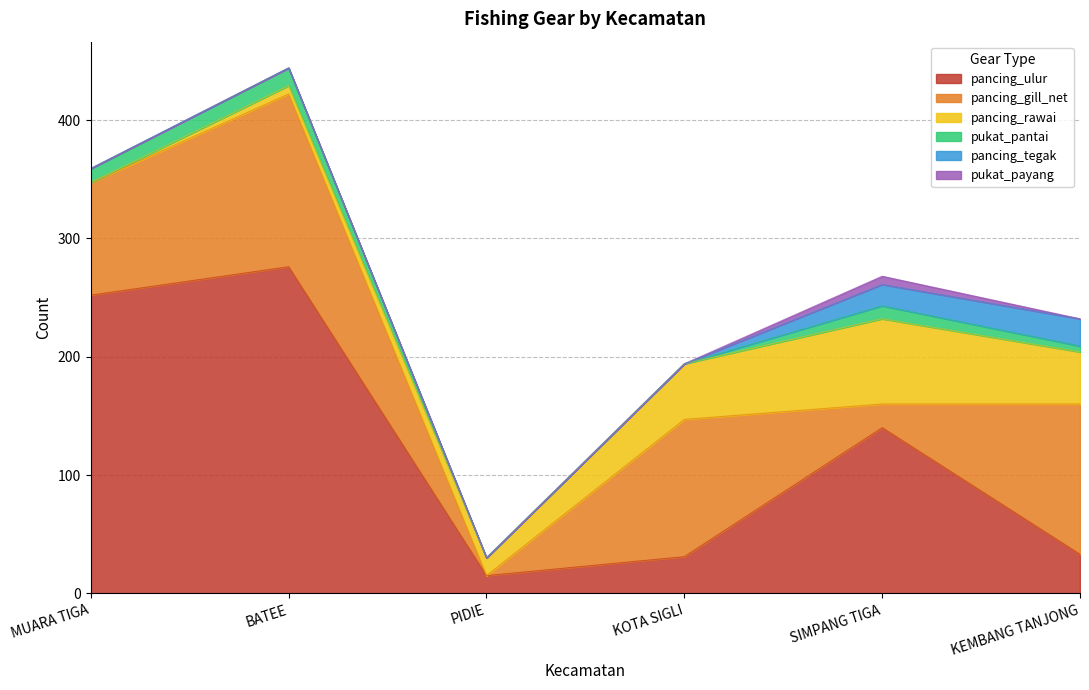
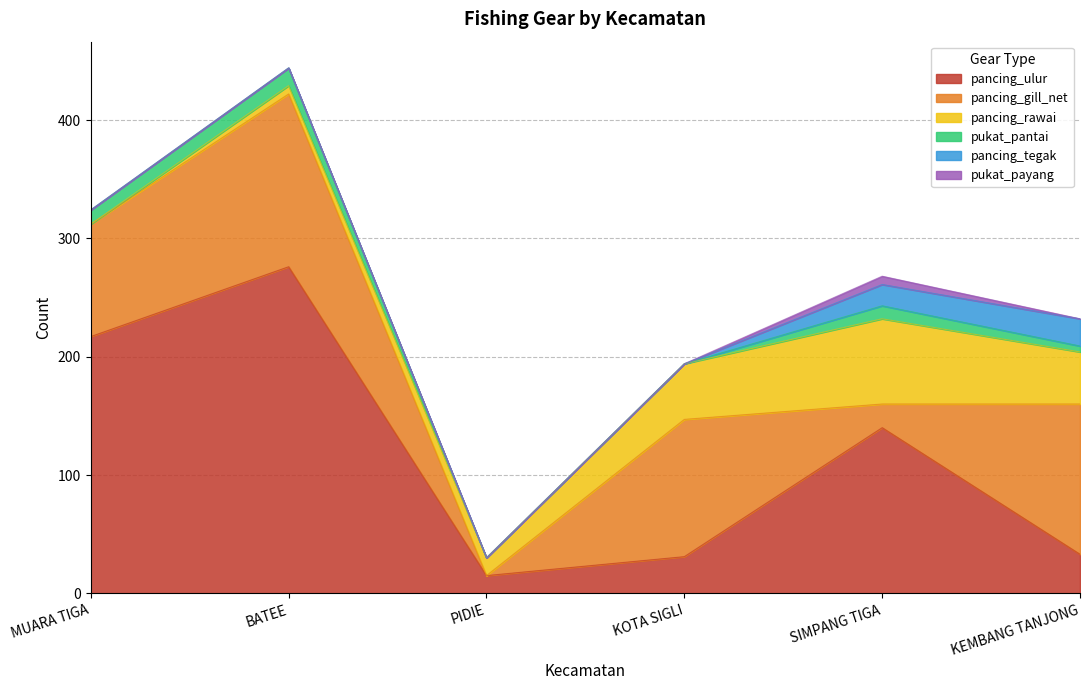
pancing_ulur, MUARA TIGA: 252 -> 217
